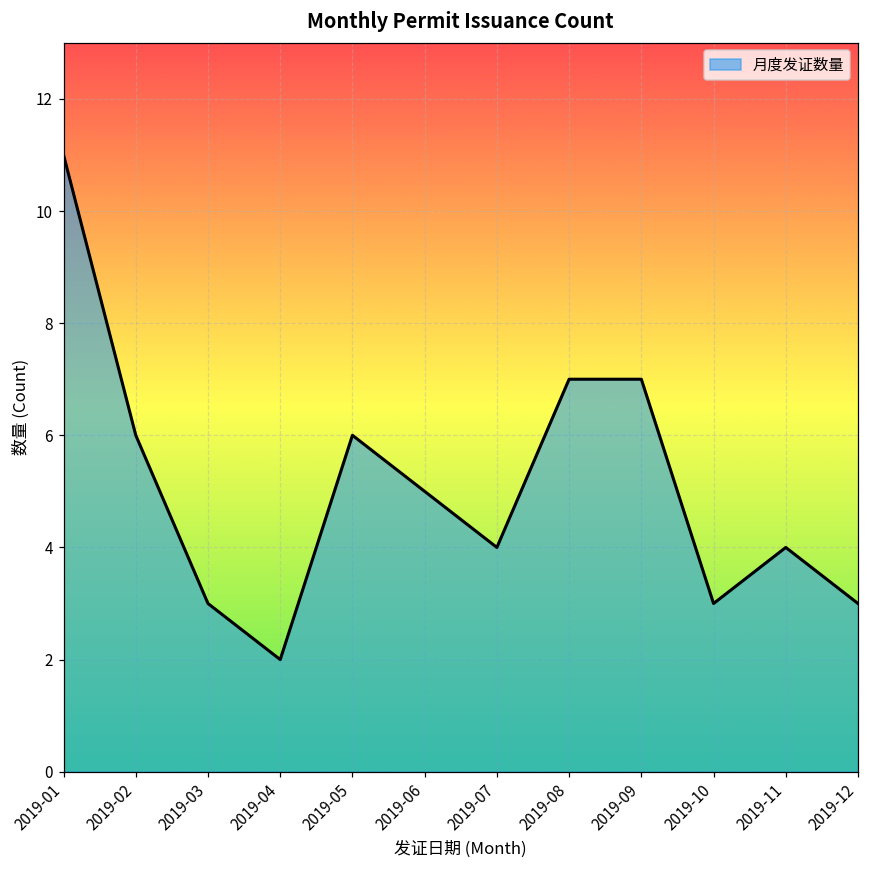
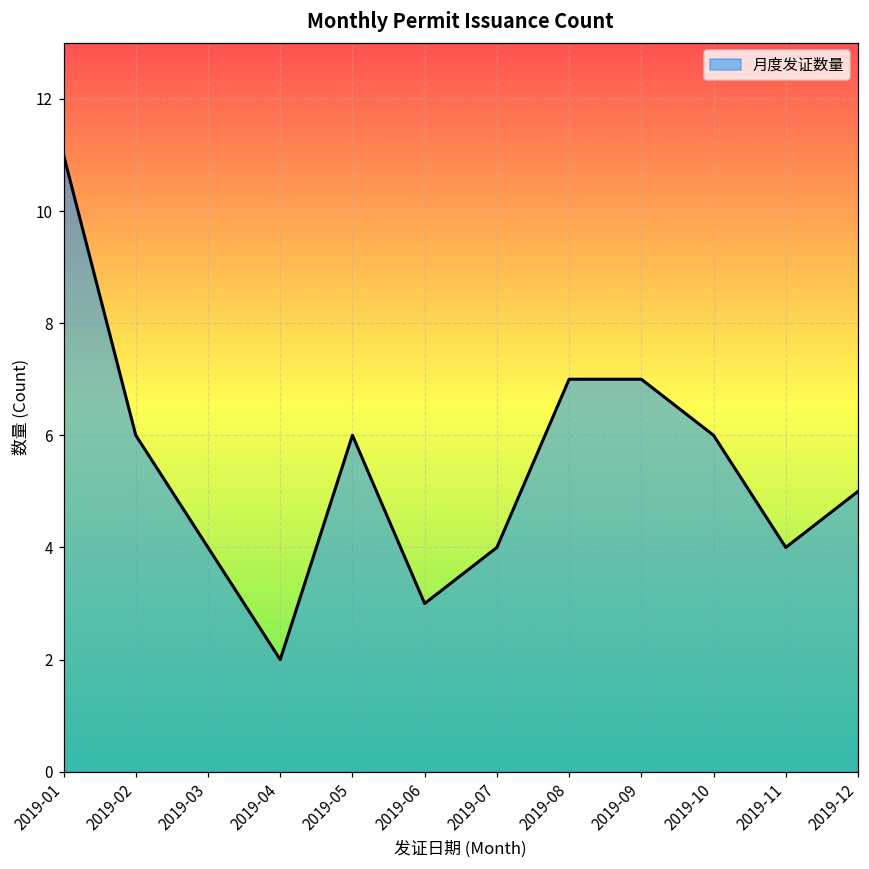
2019-03: 3 -> 4
2019-06: 5 -> 3
2019-10: 3 -> 6
2019-12: 3 -> 5
